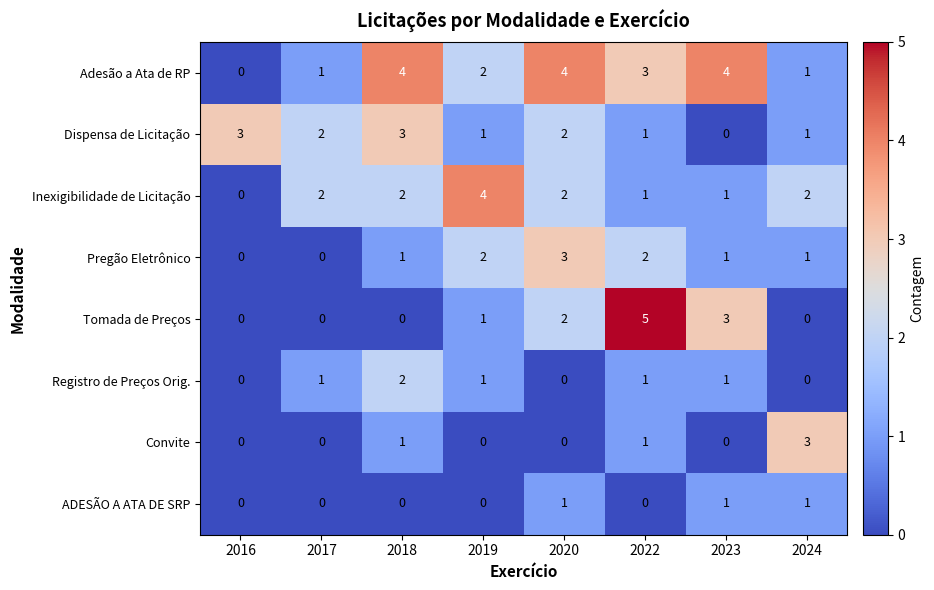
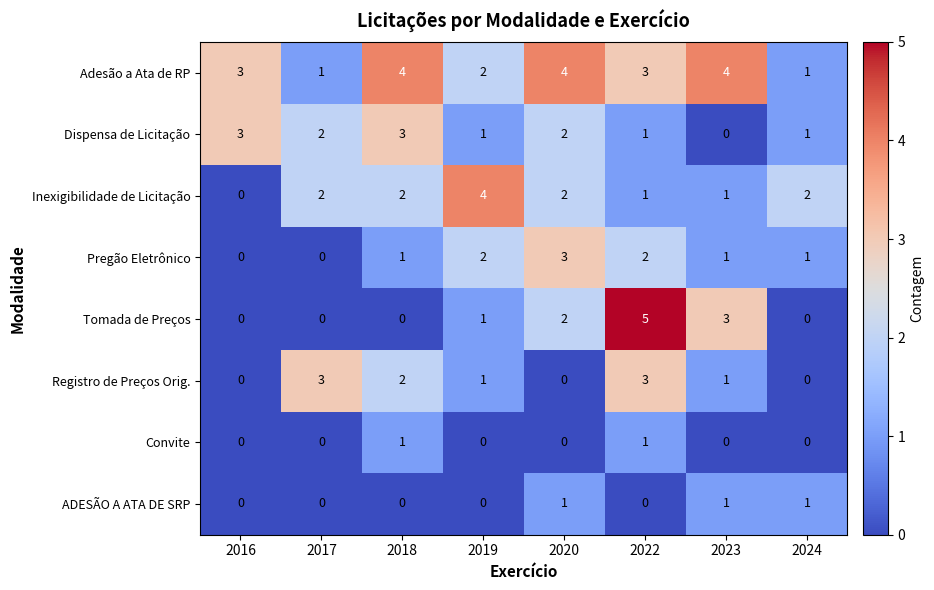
Adesão a Ata de RP, 2016: 0 -> 3
Registro de Preços Orig., 2017: 1 -> 3
Registro de Preços Orig., 2022: 1 -> 3
Convite, 2024: 3 -> 0
